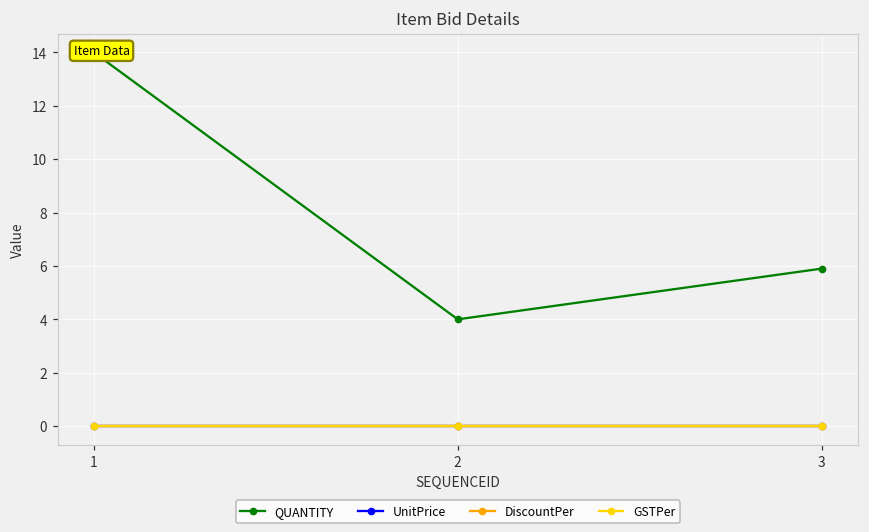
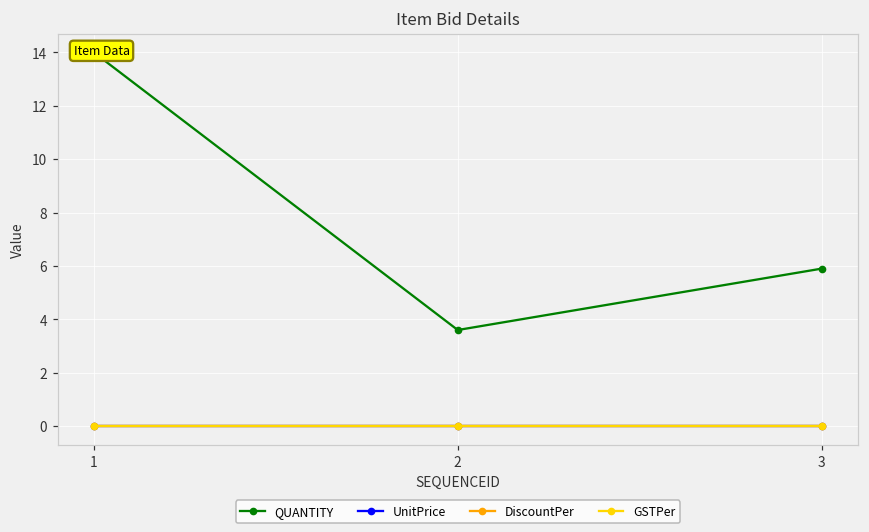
QUANTITY, 2: 4.0 -> 3.6
